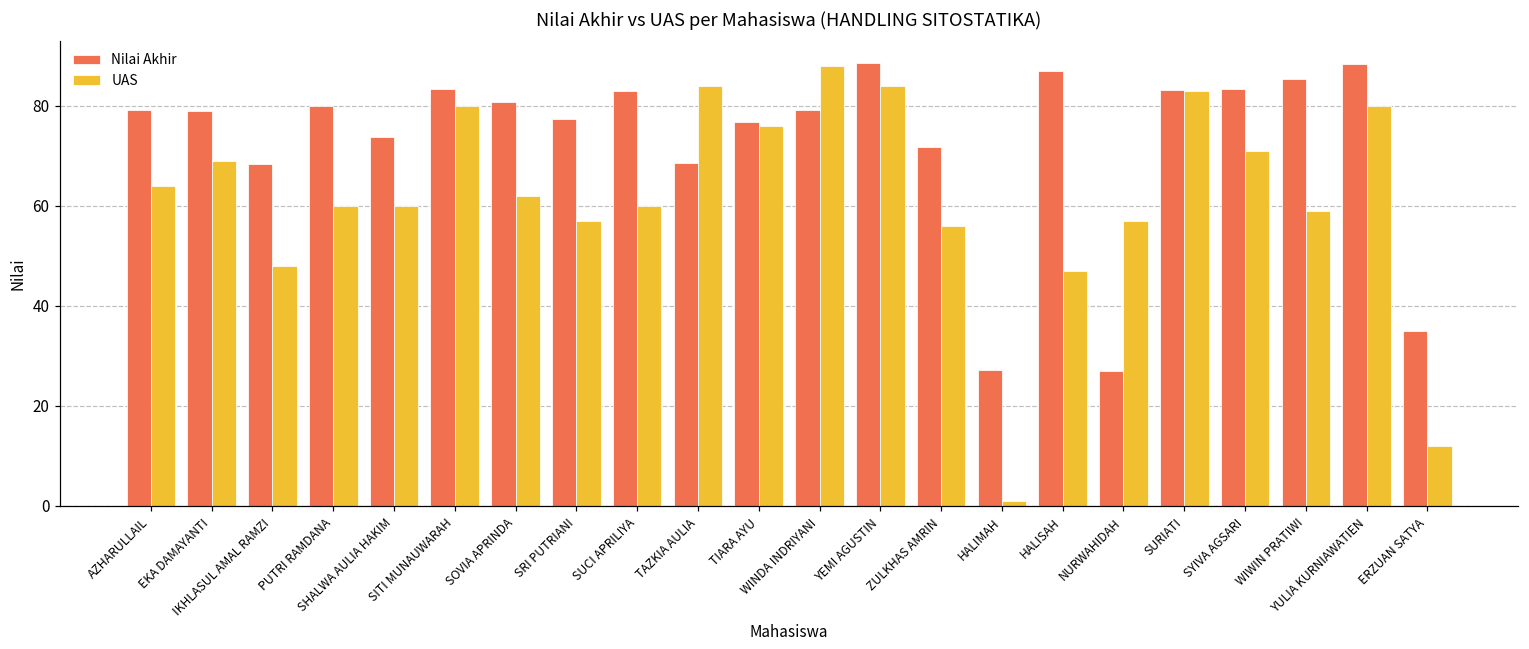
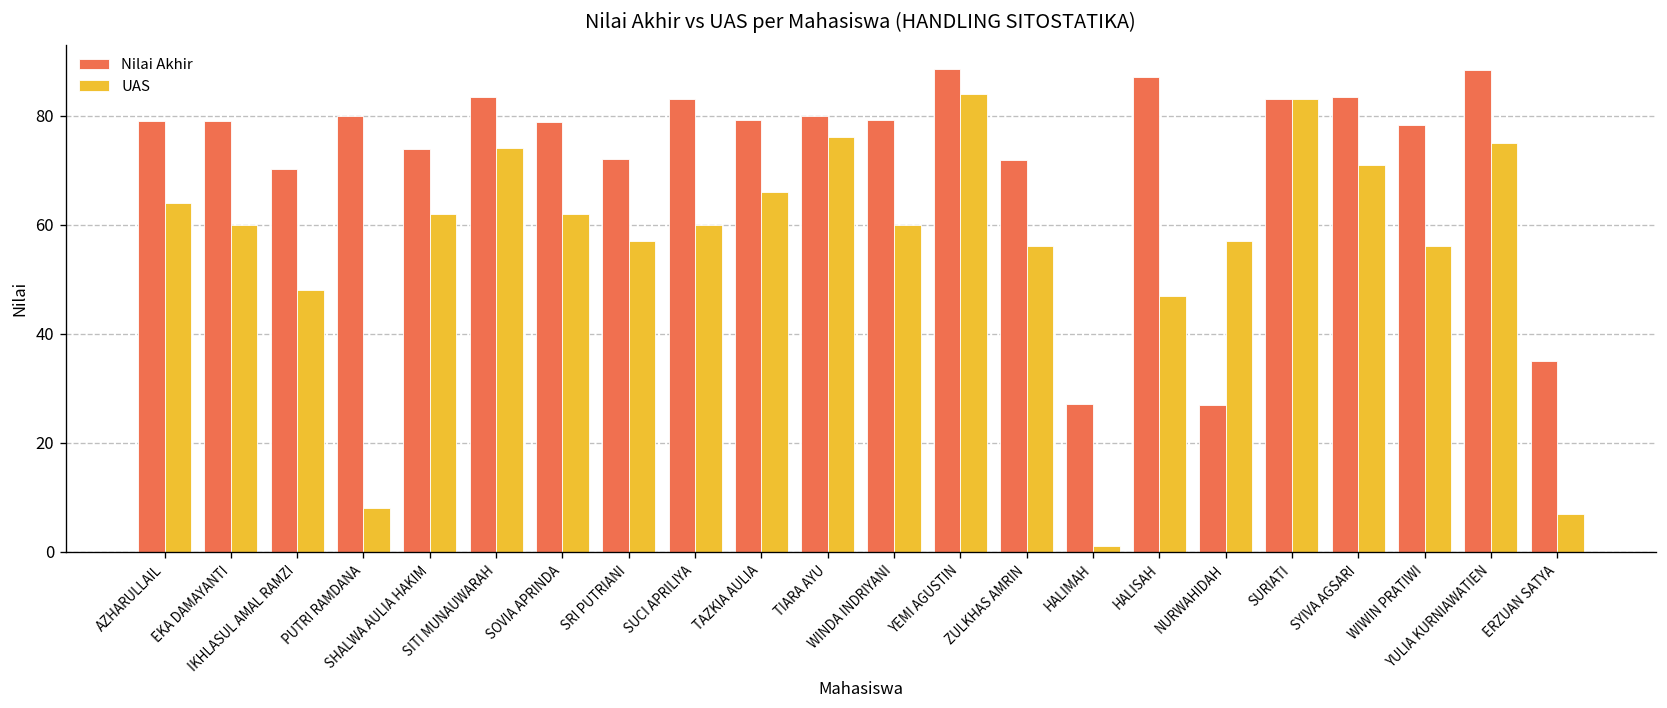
UAS, EKA DAMAYANTI: 69 -> 60
Nilai Akhir, IKHLASUL AMAL RAMZI: 68 -> 70
UAS, PUTRI RAMDANA: 60 -> 8
UAS, SHALWA AULIA HAKIM: 60 -> 62
UAS, SITI MUNAUWARAH: 80 -> 74
Nilai Akhir, SOVIA APRINDA: 81 -> 79
Nilai Akhir, SRI PUTRIANI: 77 -> 72
Nilai Akhir, TAZKIA AULIA: 69 -> 79
UAS, TAZKIA AULIA: 84 -> 66
Nilai Akhir, TIARA AYU: 77 -> 80
UAS, WINDA INDRIYANI: 88 -> 60
Nilai Akhir, WIWIN PRATIWI: 85 -> 78
UAS, WIWIN PRATIWI: 59 -> 56
UAS, YULIA KURNIAWATIEN: 80 -> 75
UAS, ERZUAN SATYA: 12 -> 7
